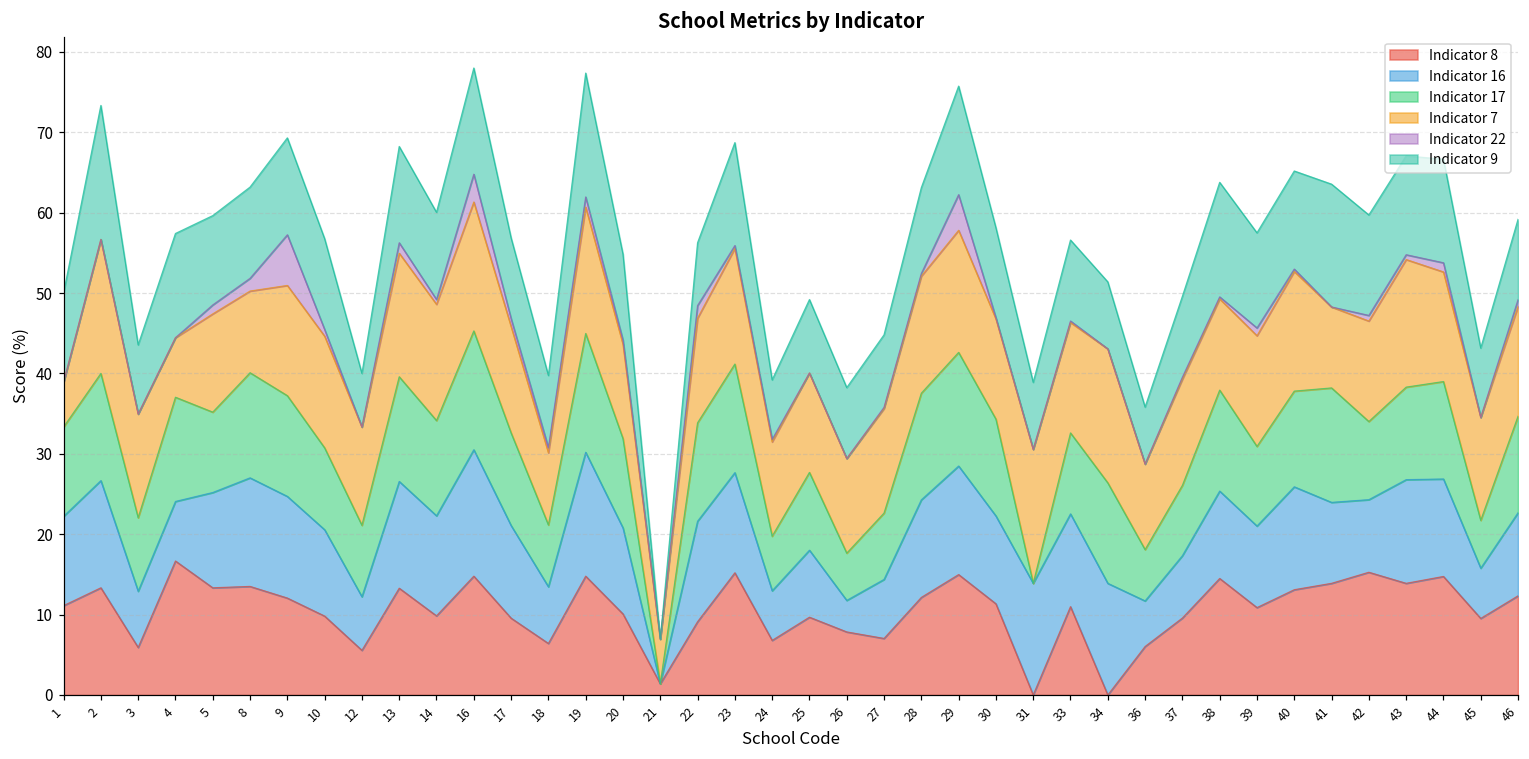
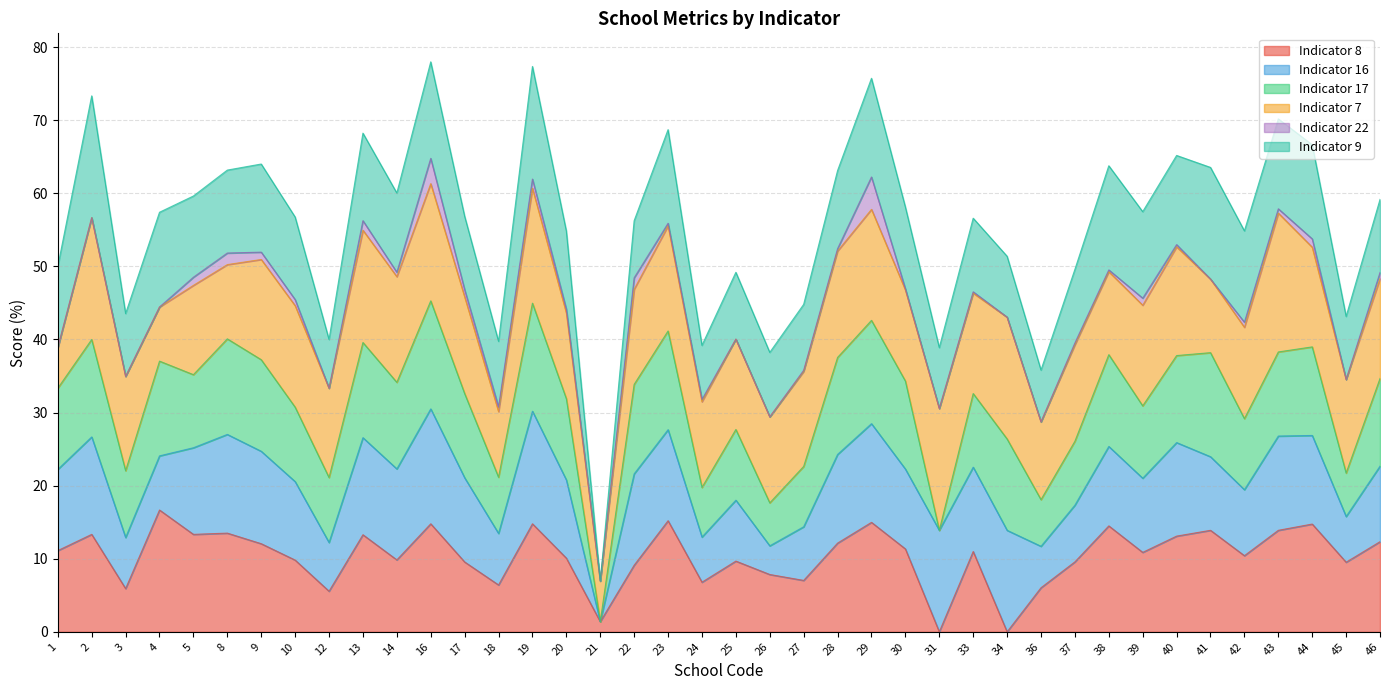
Indicator 22, 9: 6 -> 1
Indicator 8, 42: 15 -> 10
Indicator 7, 43: 16 -> 19
